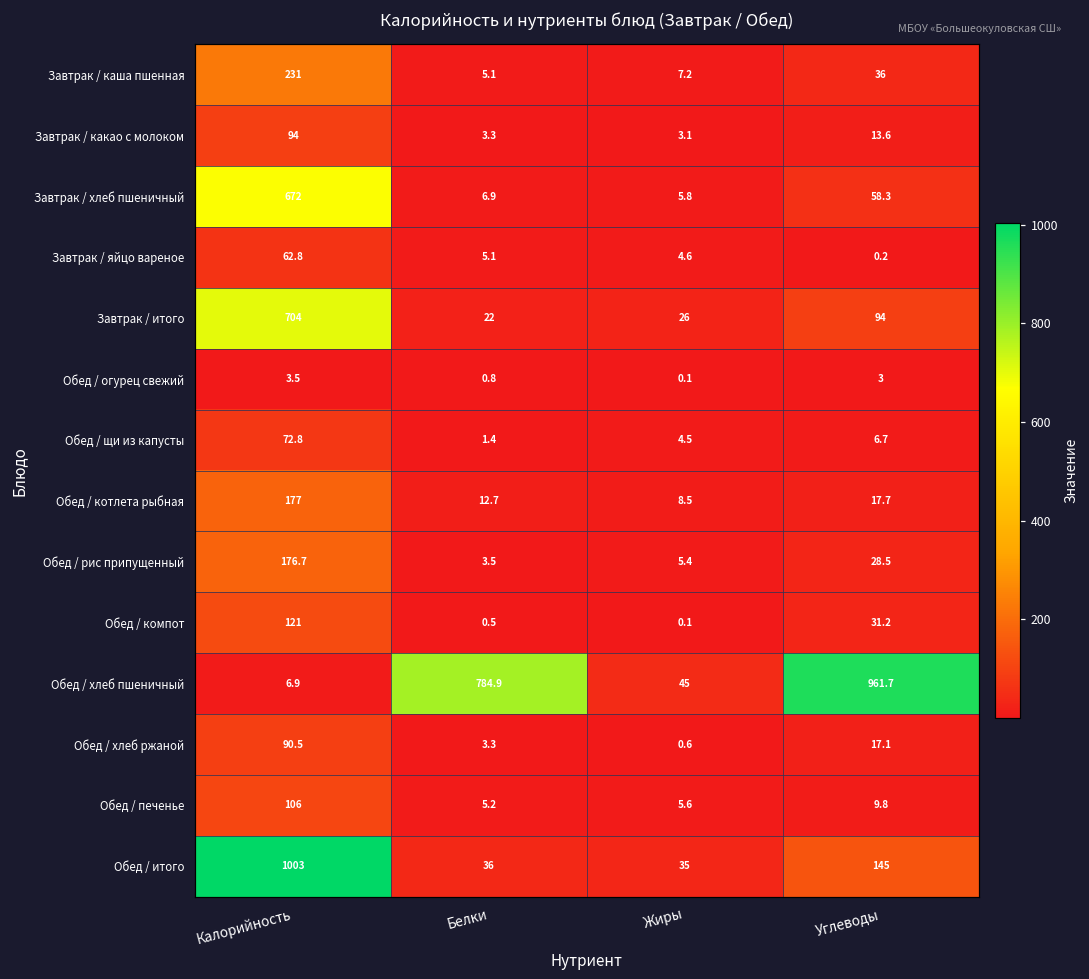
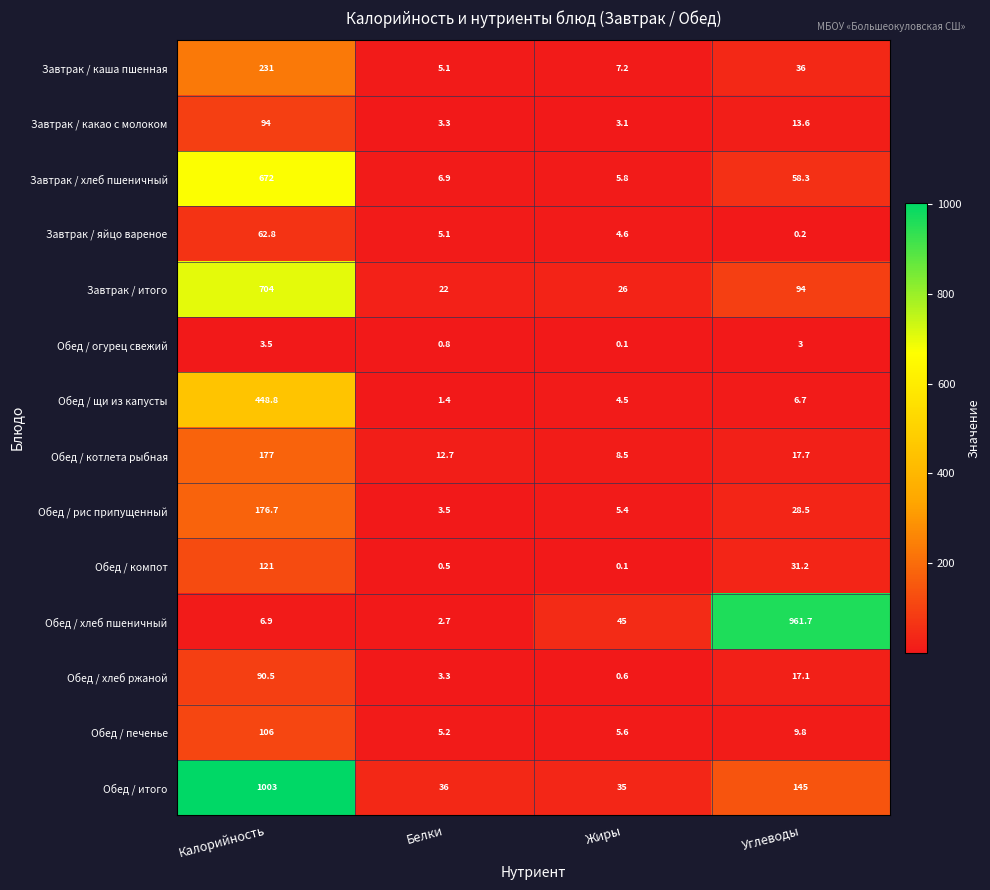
Обед / щи из капусты, Калорийность: 72.8 -> 448.8
Обед / хлеб пшеничный, Белки: 784.9 -> 2.7
